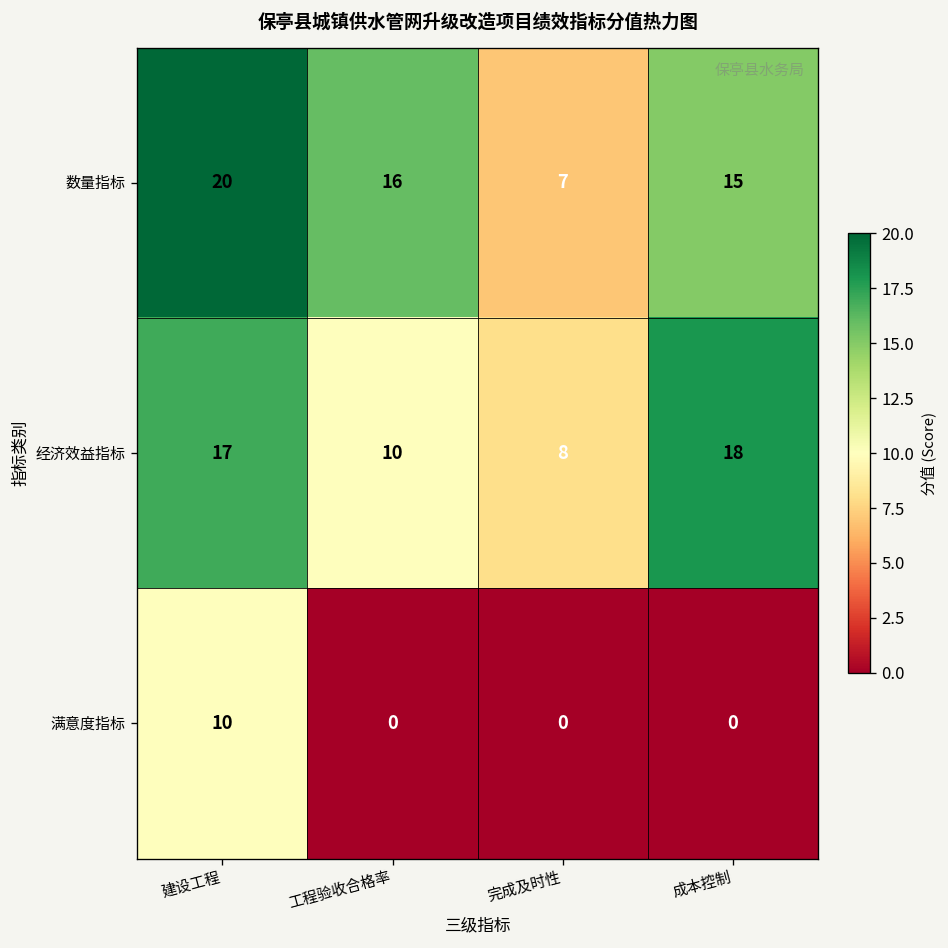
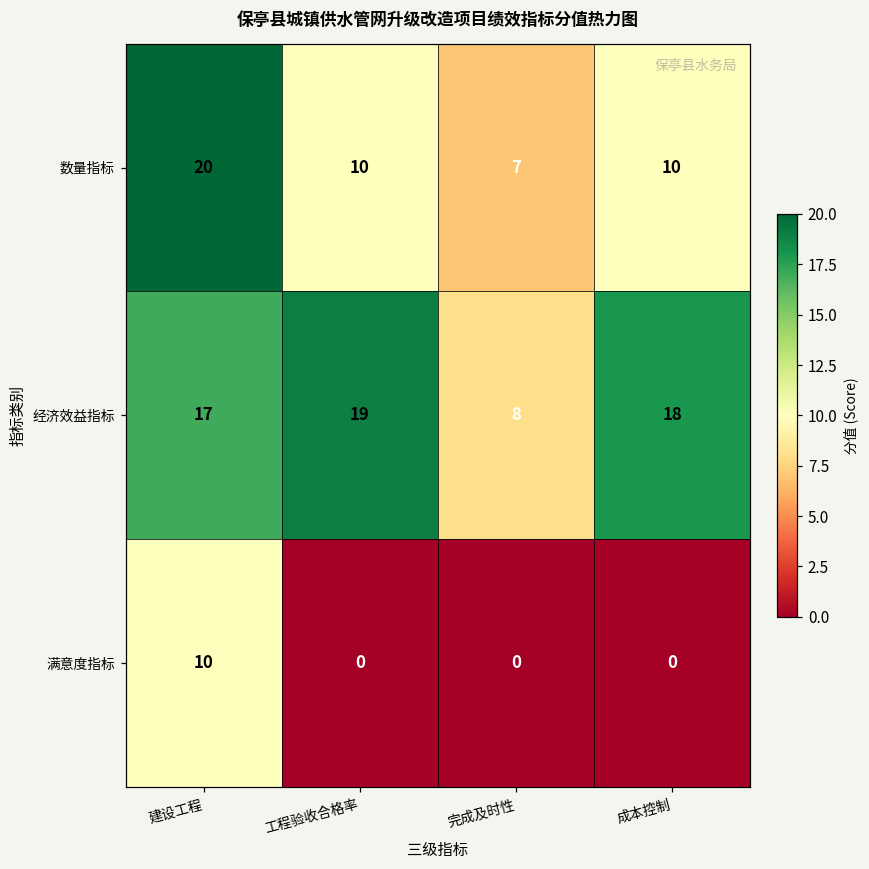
数量指标, 工程验收合格率: 16 -> 10
数量指标, 成本控制: 15 -> 10
经济效益指标, 工程验收合格率: 10 -> 19
